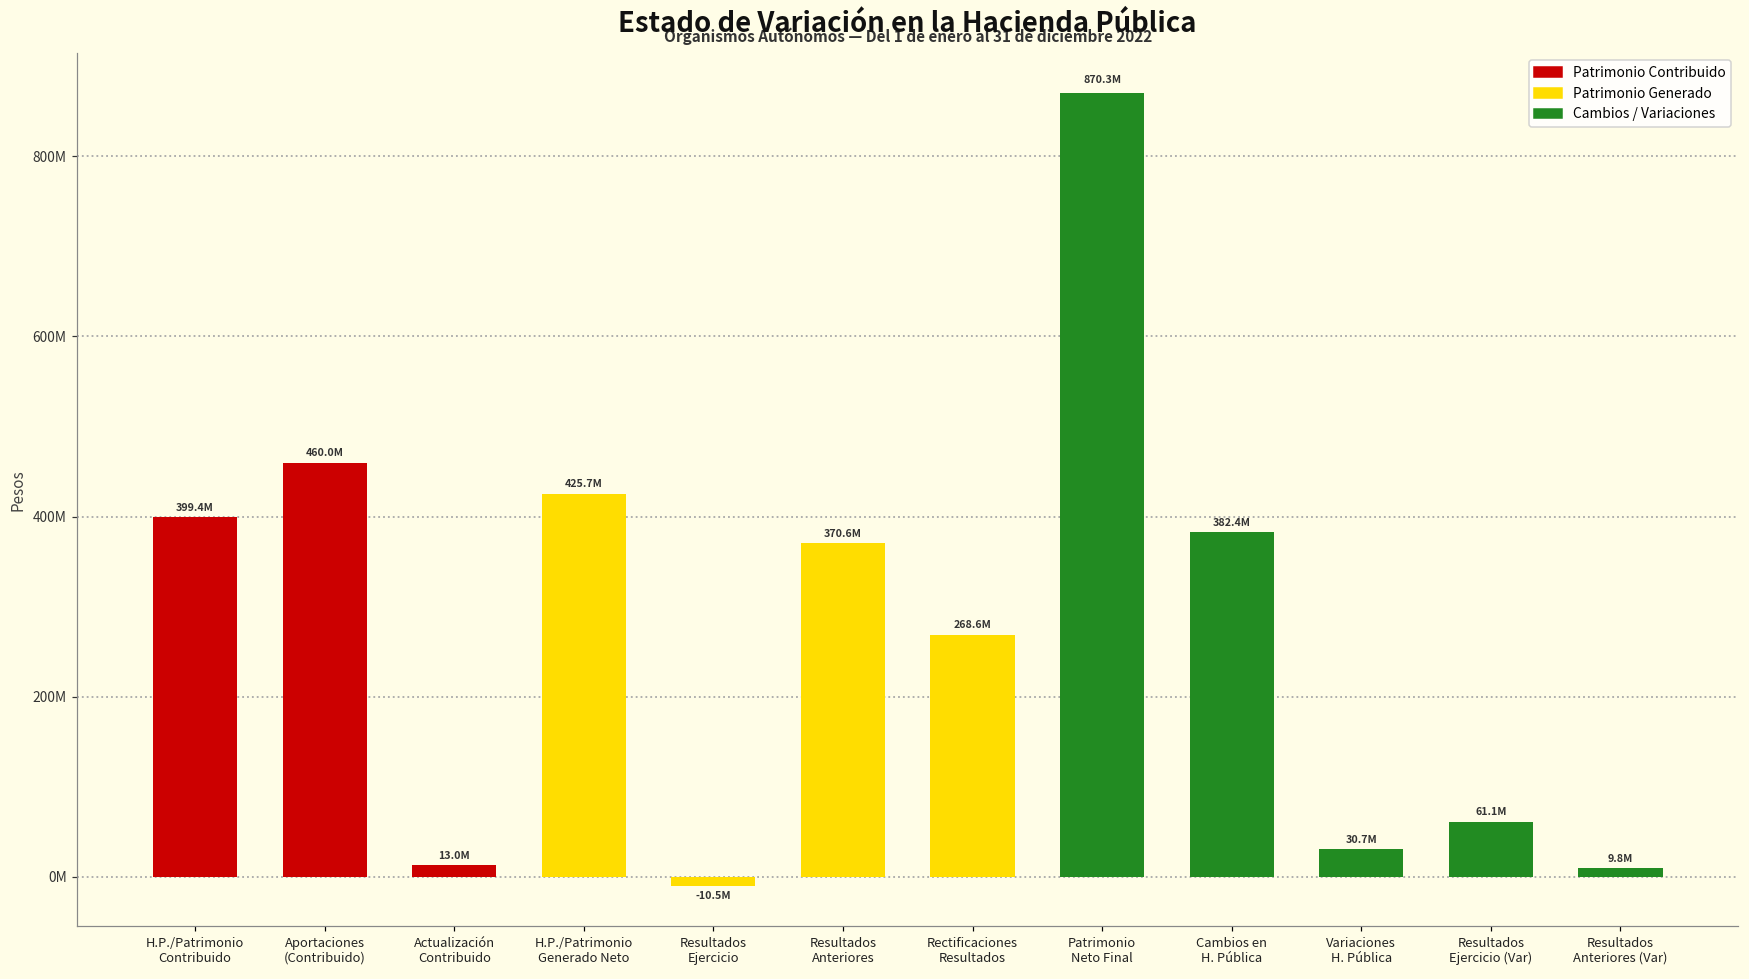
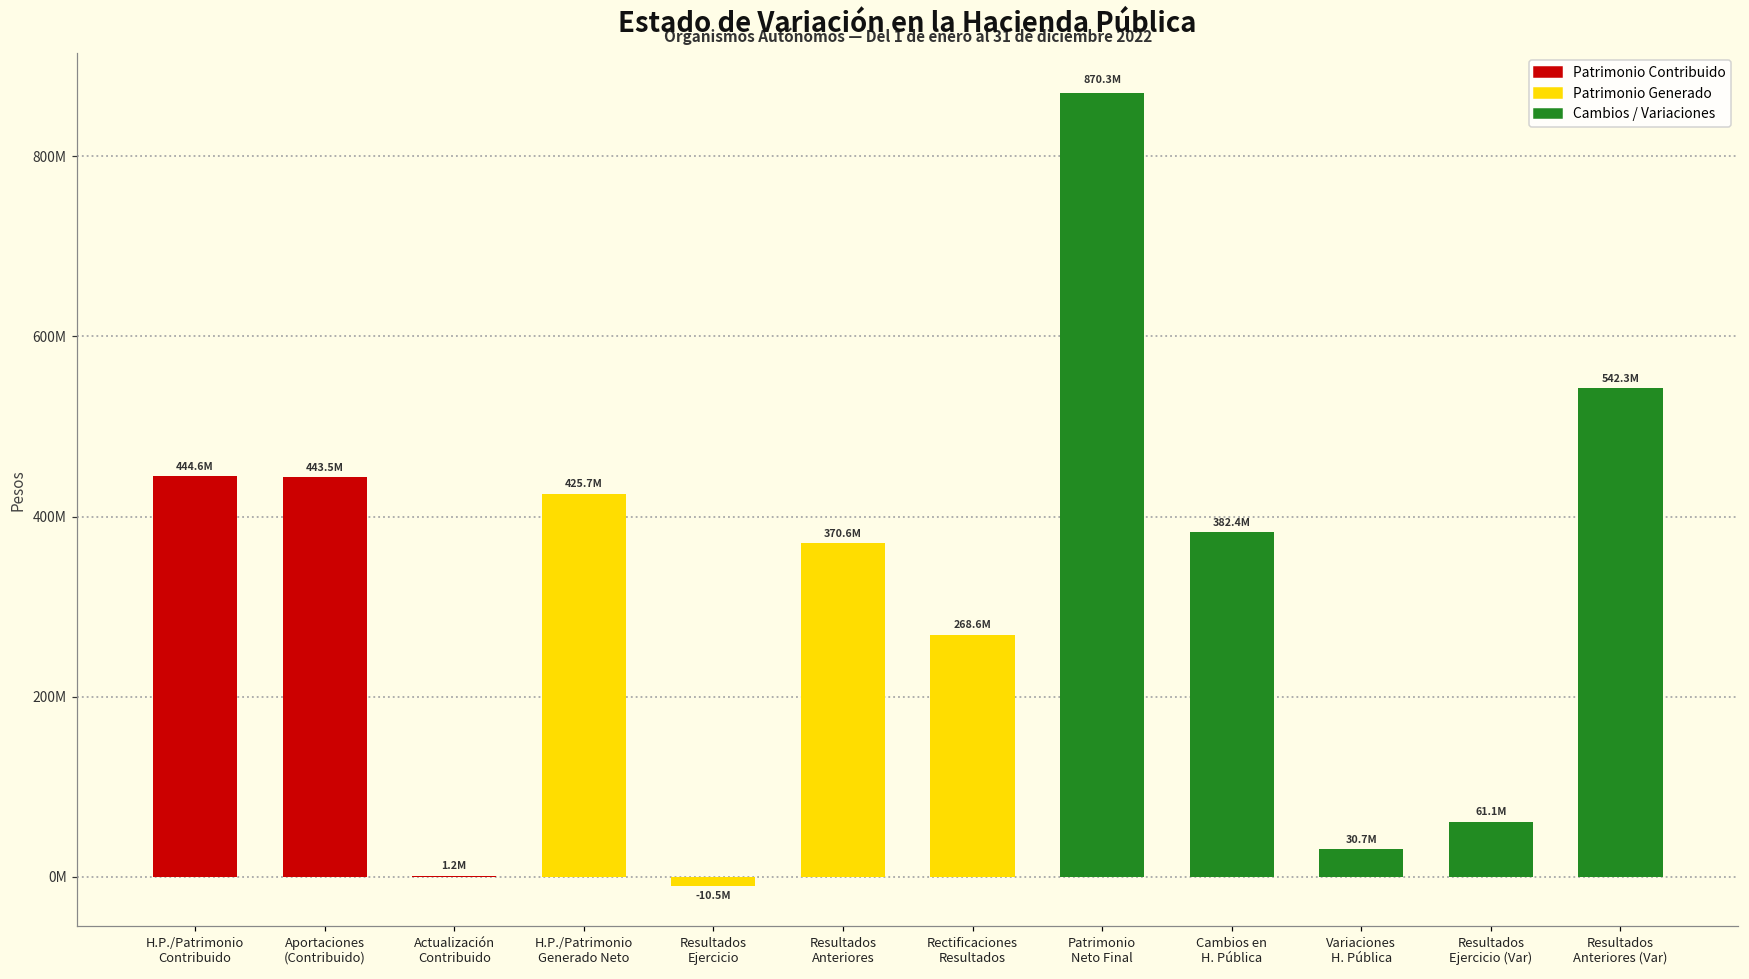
H.P./Patrimonio Contribuido: 399.4M -> 444.6M
Aportaciones (Contribuido): 460.0M -> 443.5M
Actualización Contribuido: 13.0M -> 1.2M
Resultados Anteriores (Var): 9.8M -> 542.3M
